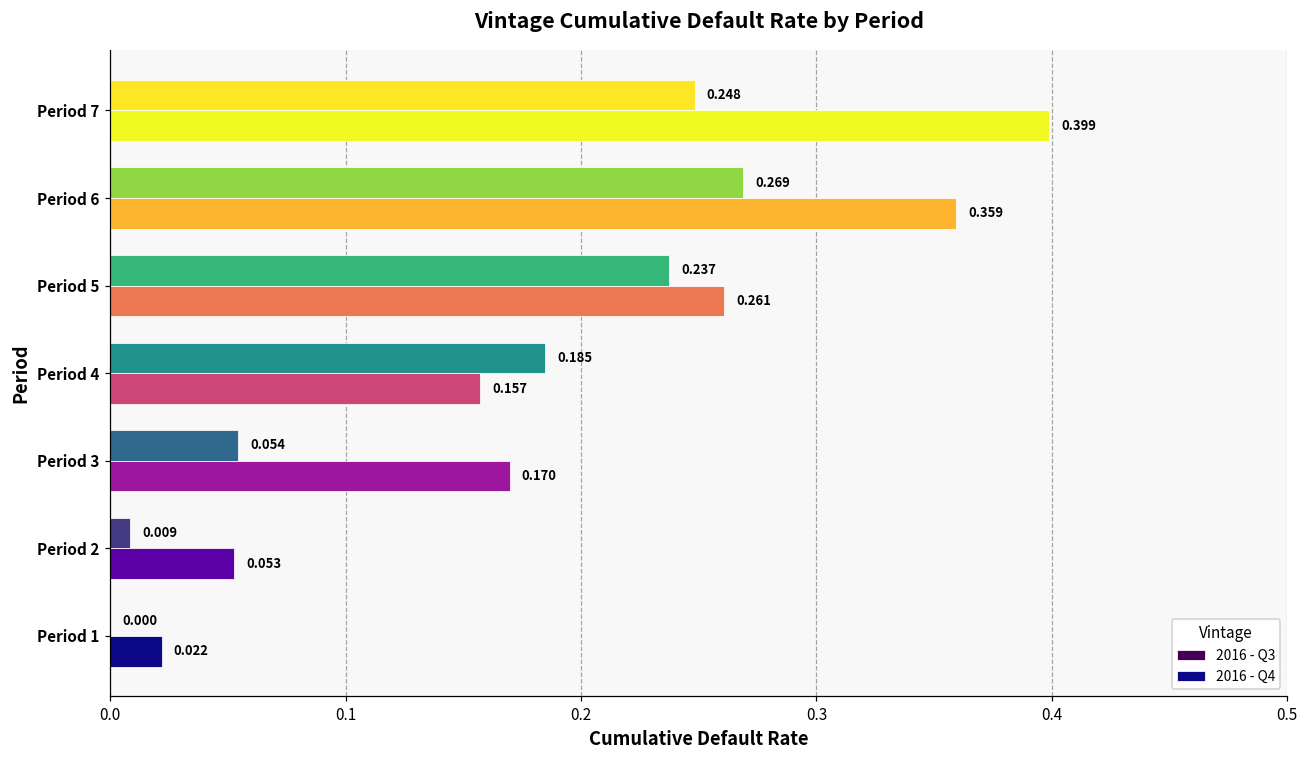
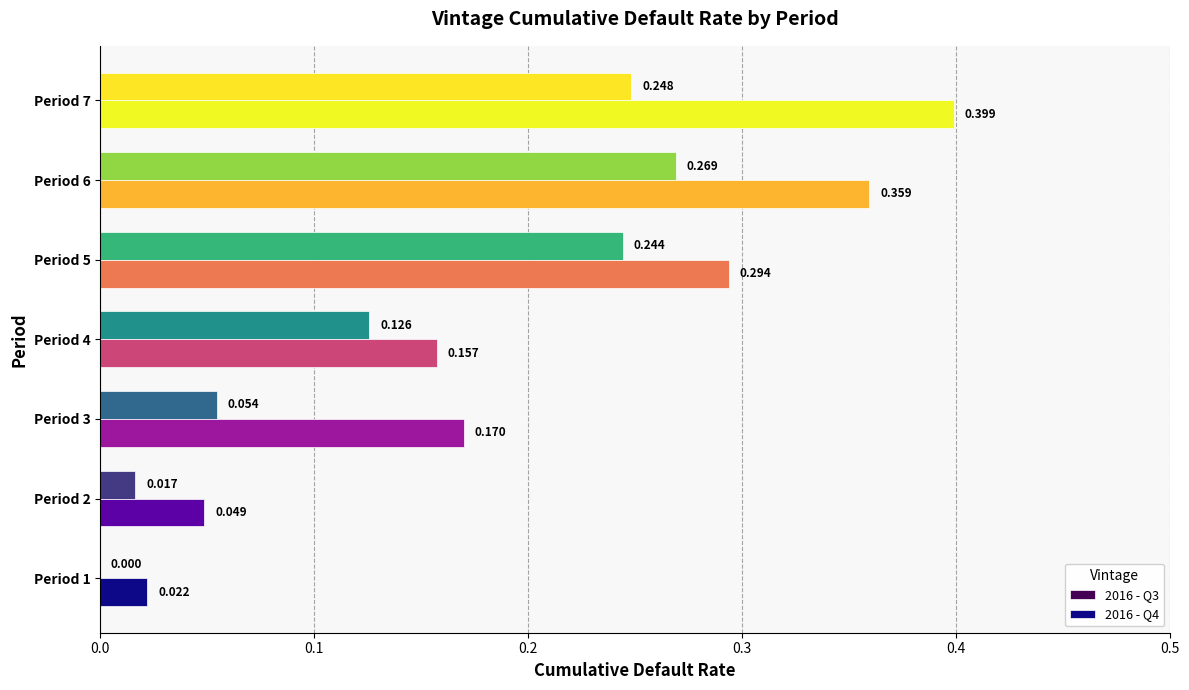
2016 - Q3, Period 5: 0.237 -> 0.244
2016 - Q4, Period 5: 0.261 -> 0.294
2016 - Q3, Period 4: 0.185 -> 0.126
2016 - Q3, Period 2: 0.009 -> 0.017
2016 - Q4, Period 2: 0.053 -> 0.049
